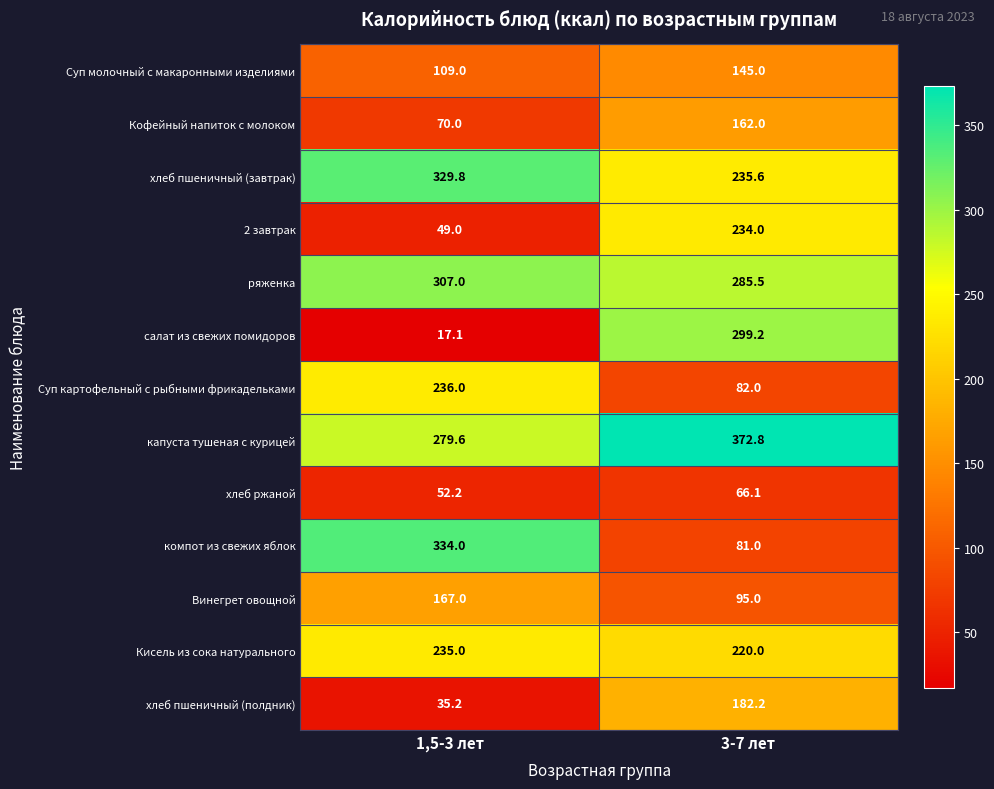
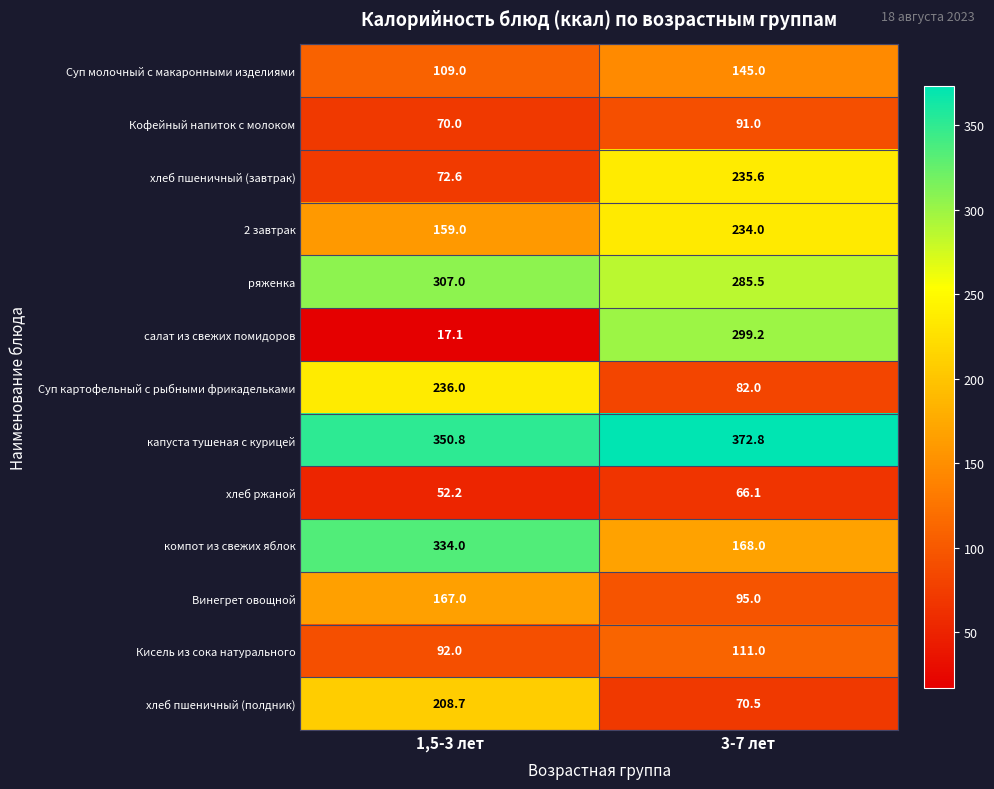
Кофейный напиток с молоком, 3-7 лет: 162.0 -> 91.0
хлеб пшеничный (завтрак), 1,5-3 лет: 329.8 -> 72.6
2 завтрак, 1,5-3 лет: 49.0 -> 159.0
капуста тушеная с курицей, 1,5-3 лет: 279.6 -> 350.8
компот из свежих яблок, 3-7 лет: 81.0 -> 168.0
Кисель из сока натурального, 1,5-3 лет: 235.0 -> 92.0
Кисель из сока натурального, 3-7 лет: 220.0 -> 111.0
хлеб пшеничный (полдник), 1,5-3 лет: 35.2 -> 208.7
хлеб пшеничный (полдник), 3-7 лет: 182.2 -> 70.5
